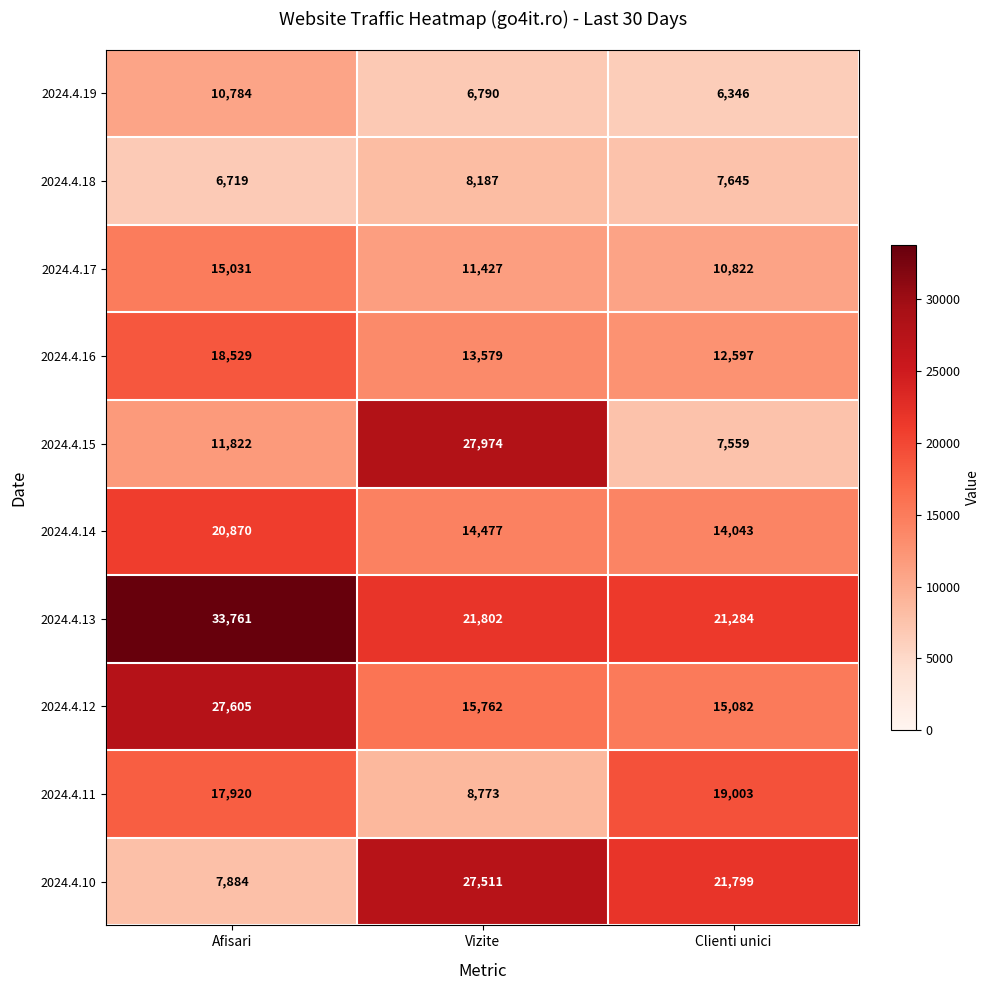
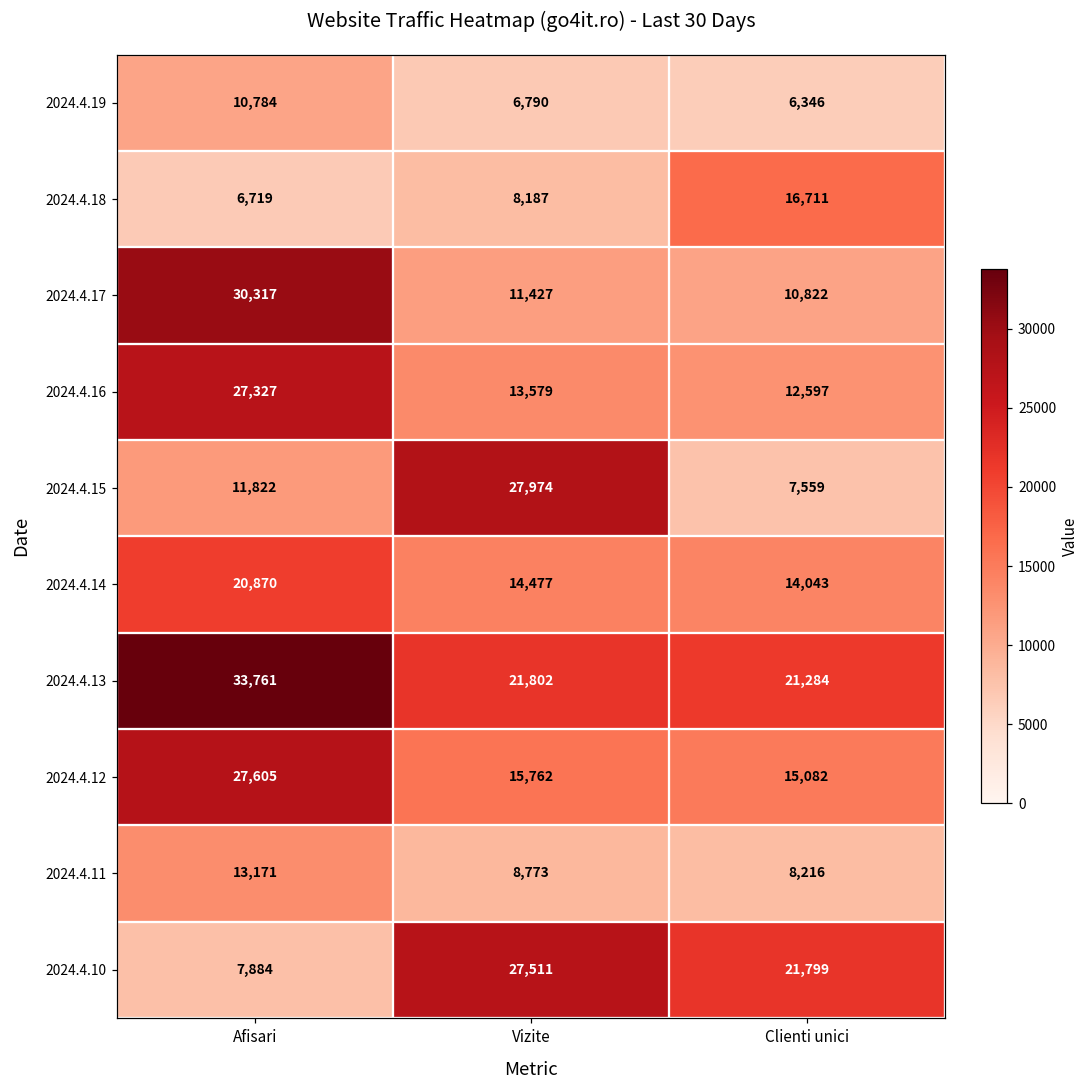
2024.4.18, Clienti unici: 7,645 -> 16,711
2024.4.17, Afisari: 15,031 -> 30,317
2024.4.16, Afisari: 18,529 -> 27,327
2024.4.11, Afisari: 17,920 -> 13,171
2024.4.11, Clienti unici: 19,003 -> 8,216
